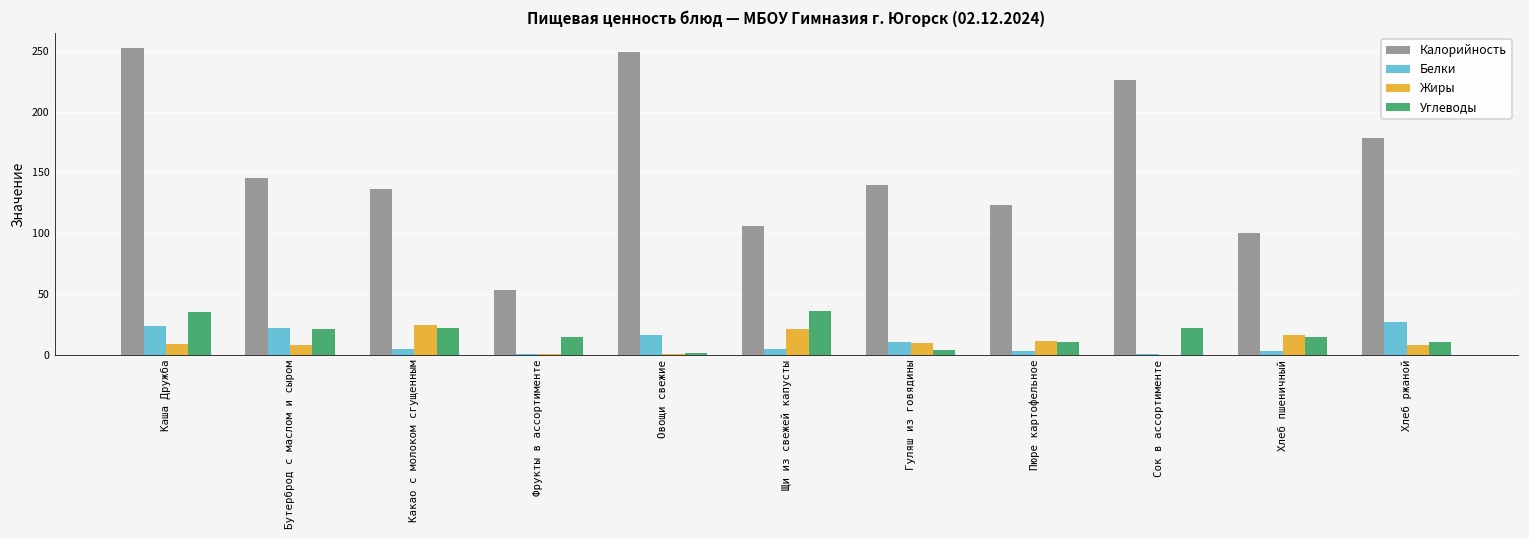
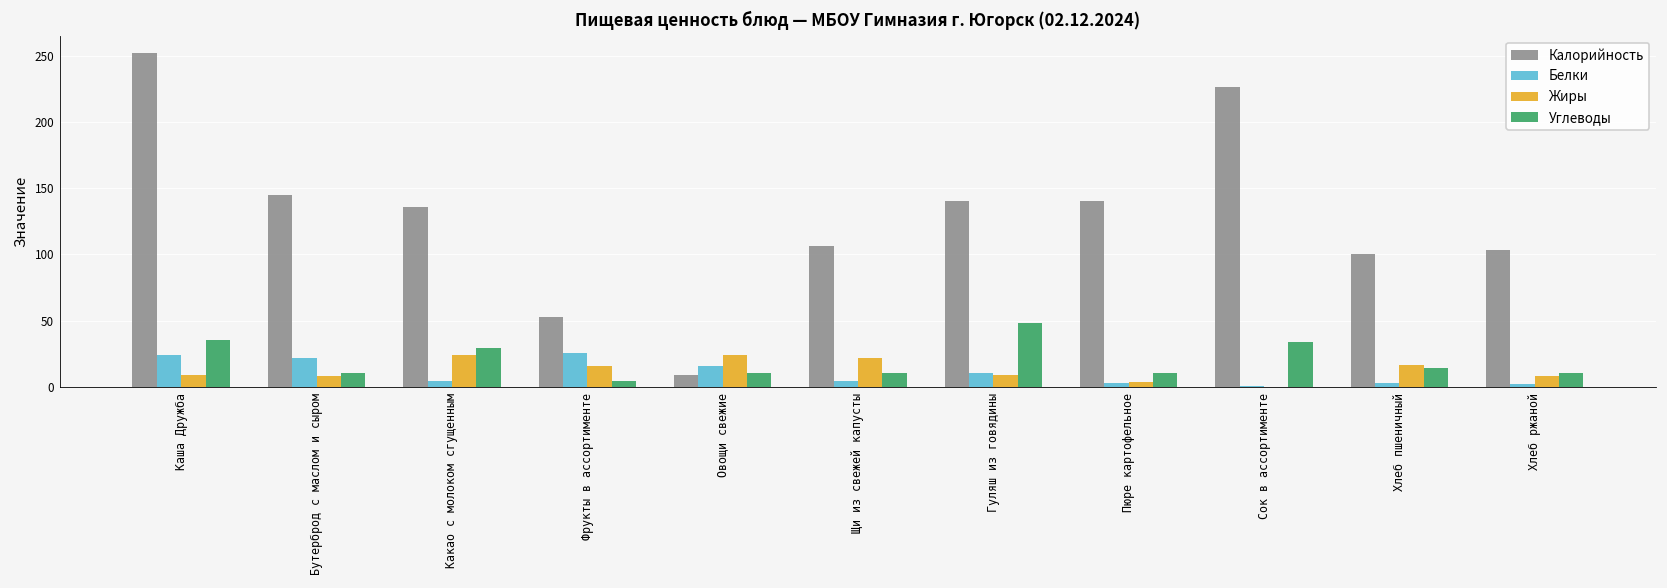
Углеводы, Бутерброд с маслом и сыром: 22 -> 11
Углеводы, Какао с молоком сгущенным: 22 -> 29
Белки, Фрукты в ассортименте: 1 -> 26
Жиры, Фрукты в ассортименте: 1 -> 15
Углеводы, Фрукты в ассортименте: 15 -> 5
Калорийность, Овощи свежие: 249 -> 9
Жиры, Овощи свежие: 0 -> 24
Углеводы, Овощи свежие: 1 -> 10
Углеводы, Щи из свежей капусты: 36 -> 10
Углеводы, Гуляш из говядины: 4 -> 48
Калорийность, Пюре картофельное: 123 -> 140
Жиры, Пюре картофельное: 11 -> 4
Углеводы, Сок в ассортименте: 22 -> 34
Калорийность, Хлеб ржаной: 178 -> 103
Белки, Хлеб ржаной: 27 -> 2
